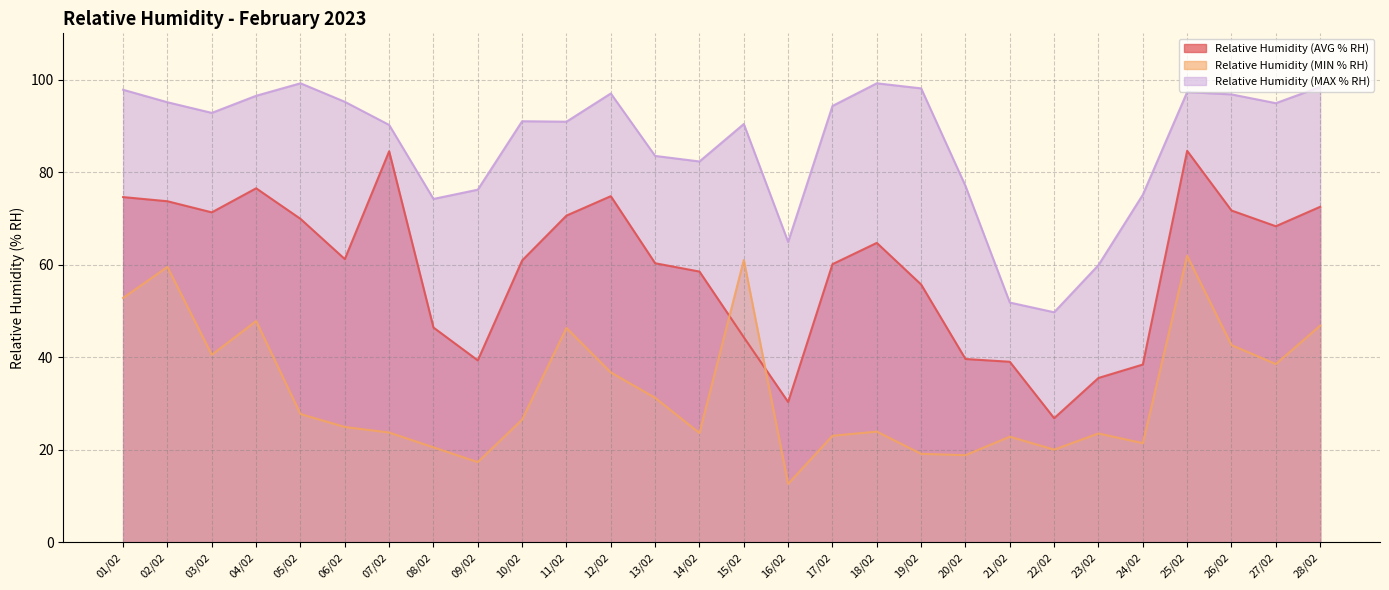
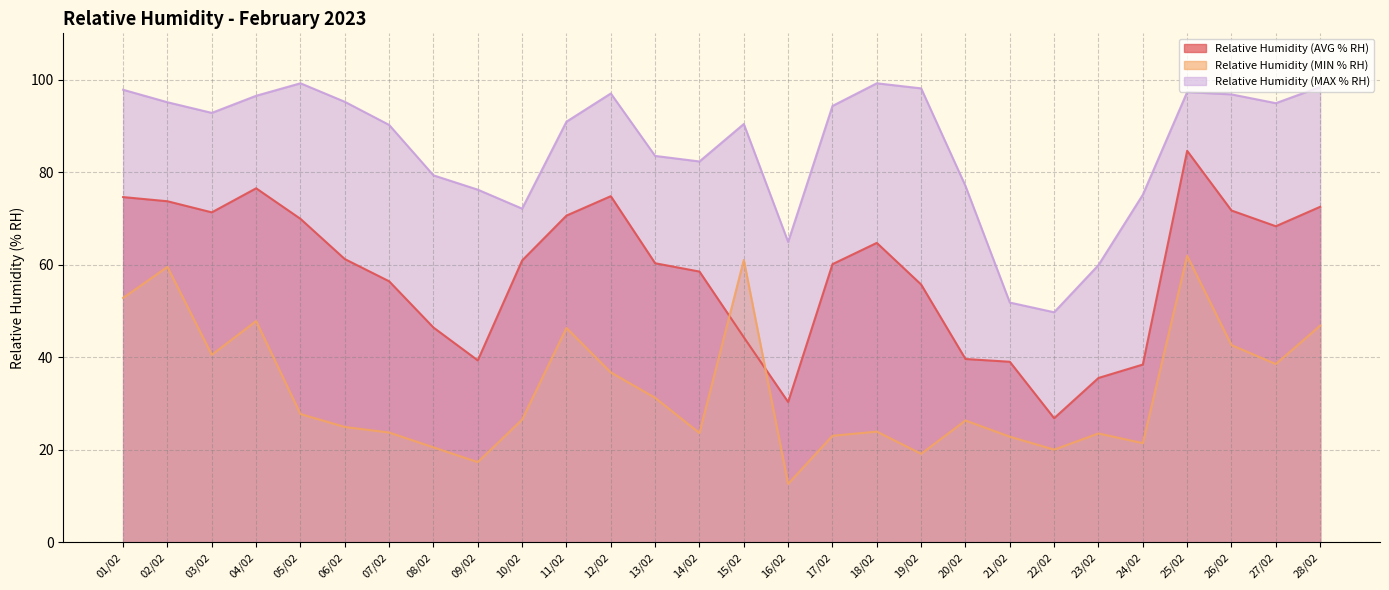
Relative Humidity (AVG % RH), 07/02: 85 -> 56
Relative Humidity (MAX % RH), 08/02: 74 -> 79
Relative Humidity (MAX % RH), 10/02: 91 -> 72
Relative Humidity (MIN % RH), 20/02: 19 -> 26
